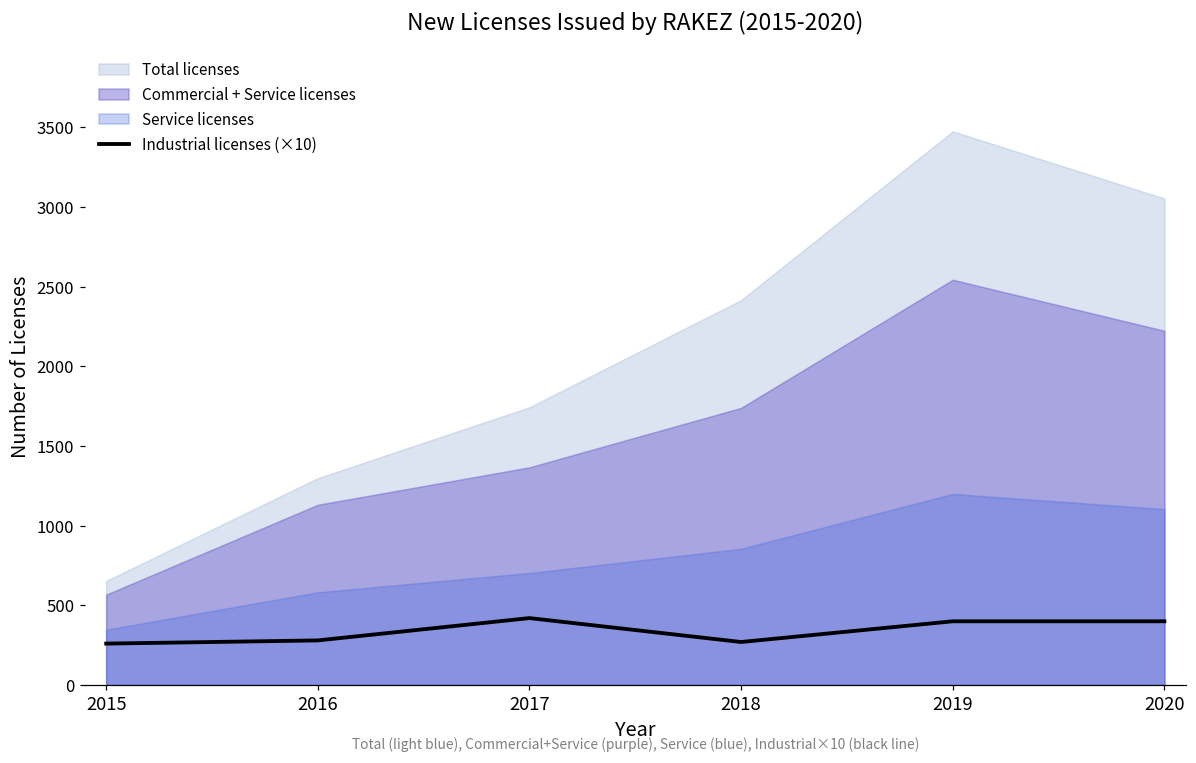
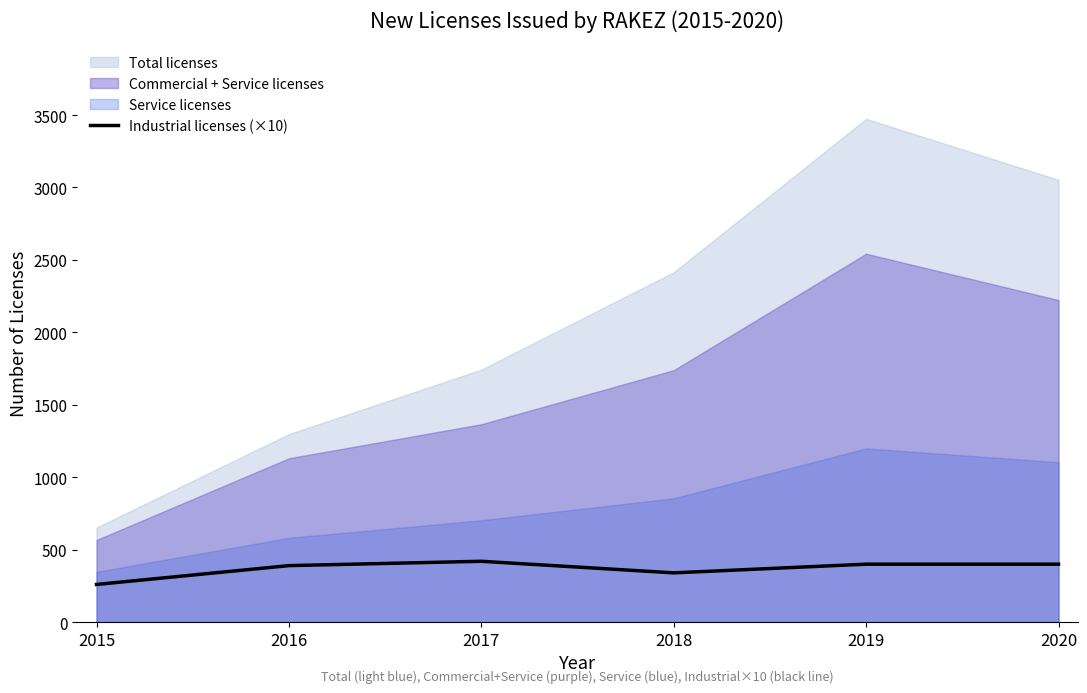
Industrial licenses (×10), 2016: 280 -> 390
Industrial licenses (×10), 2018: 270 -> 340
